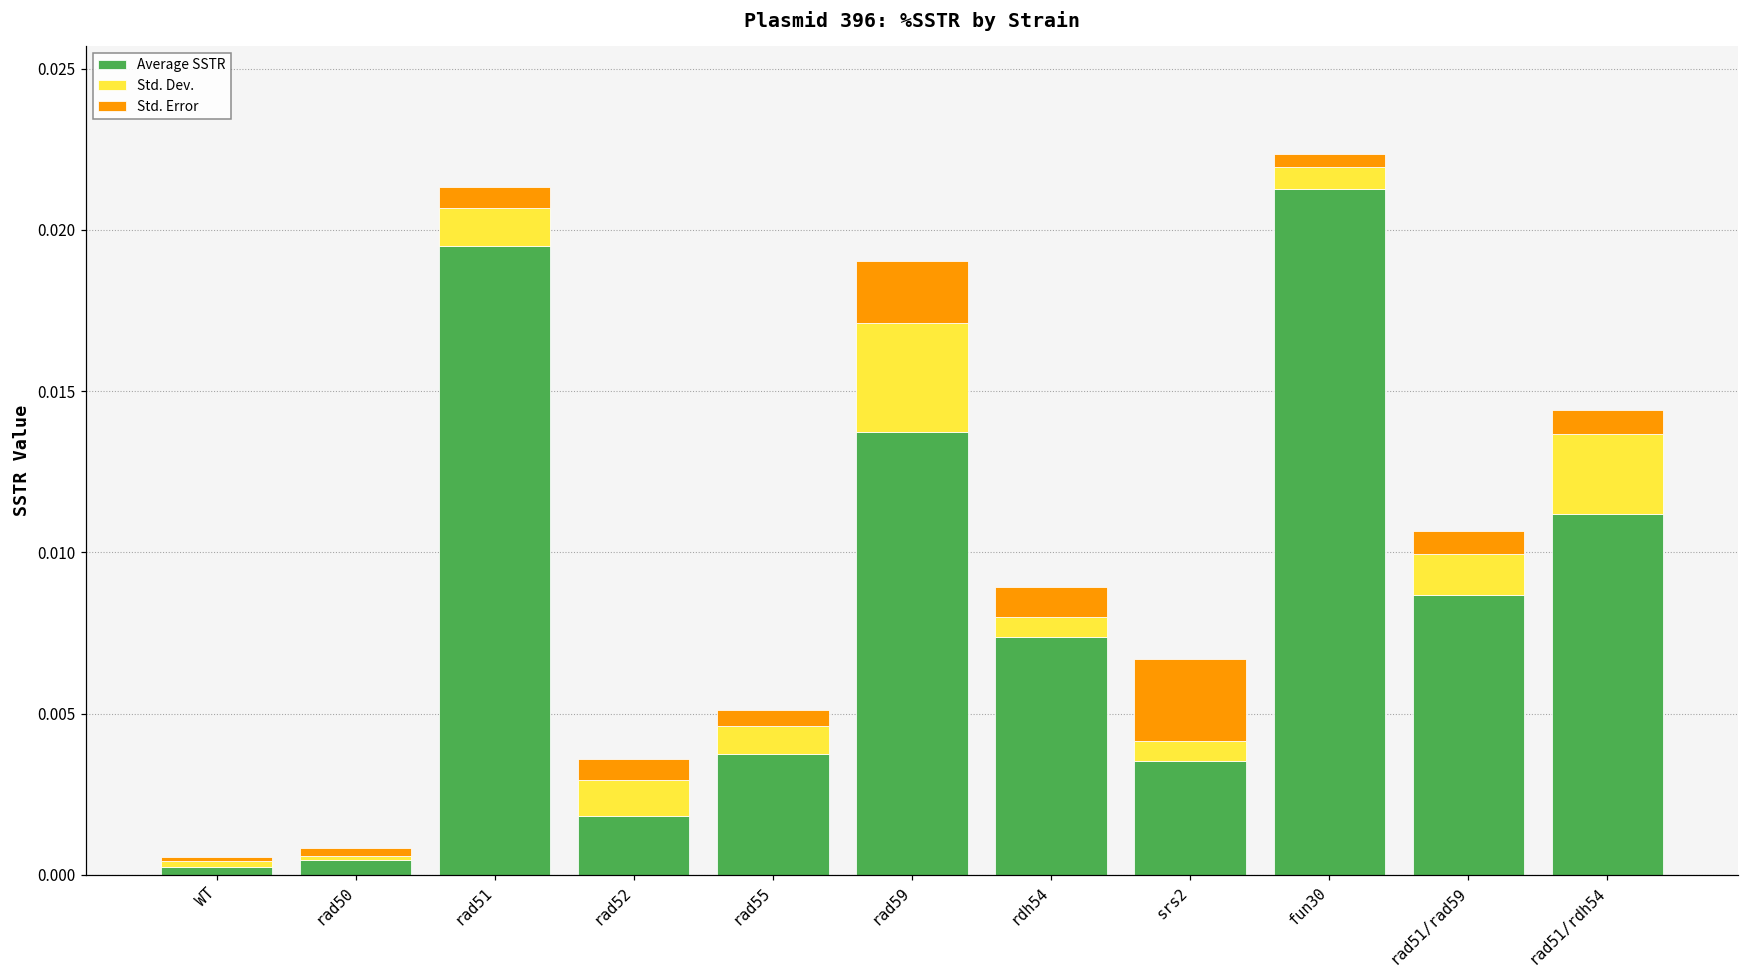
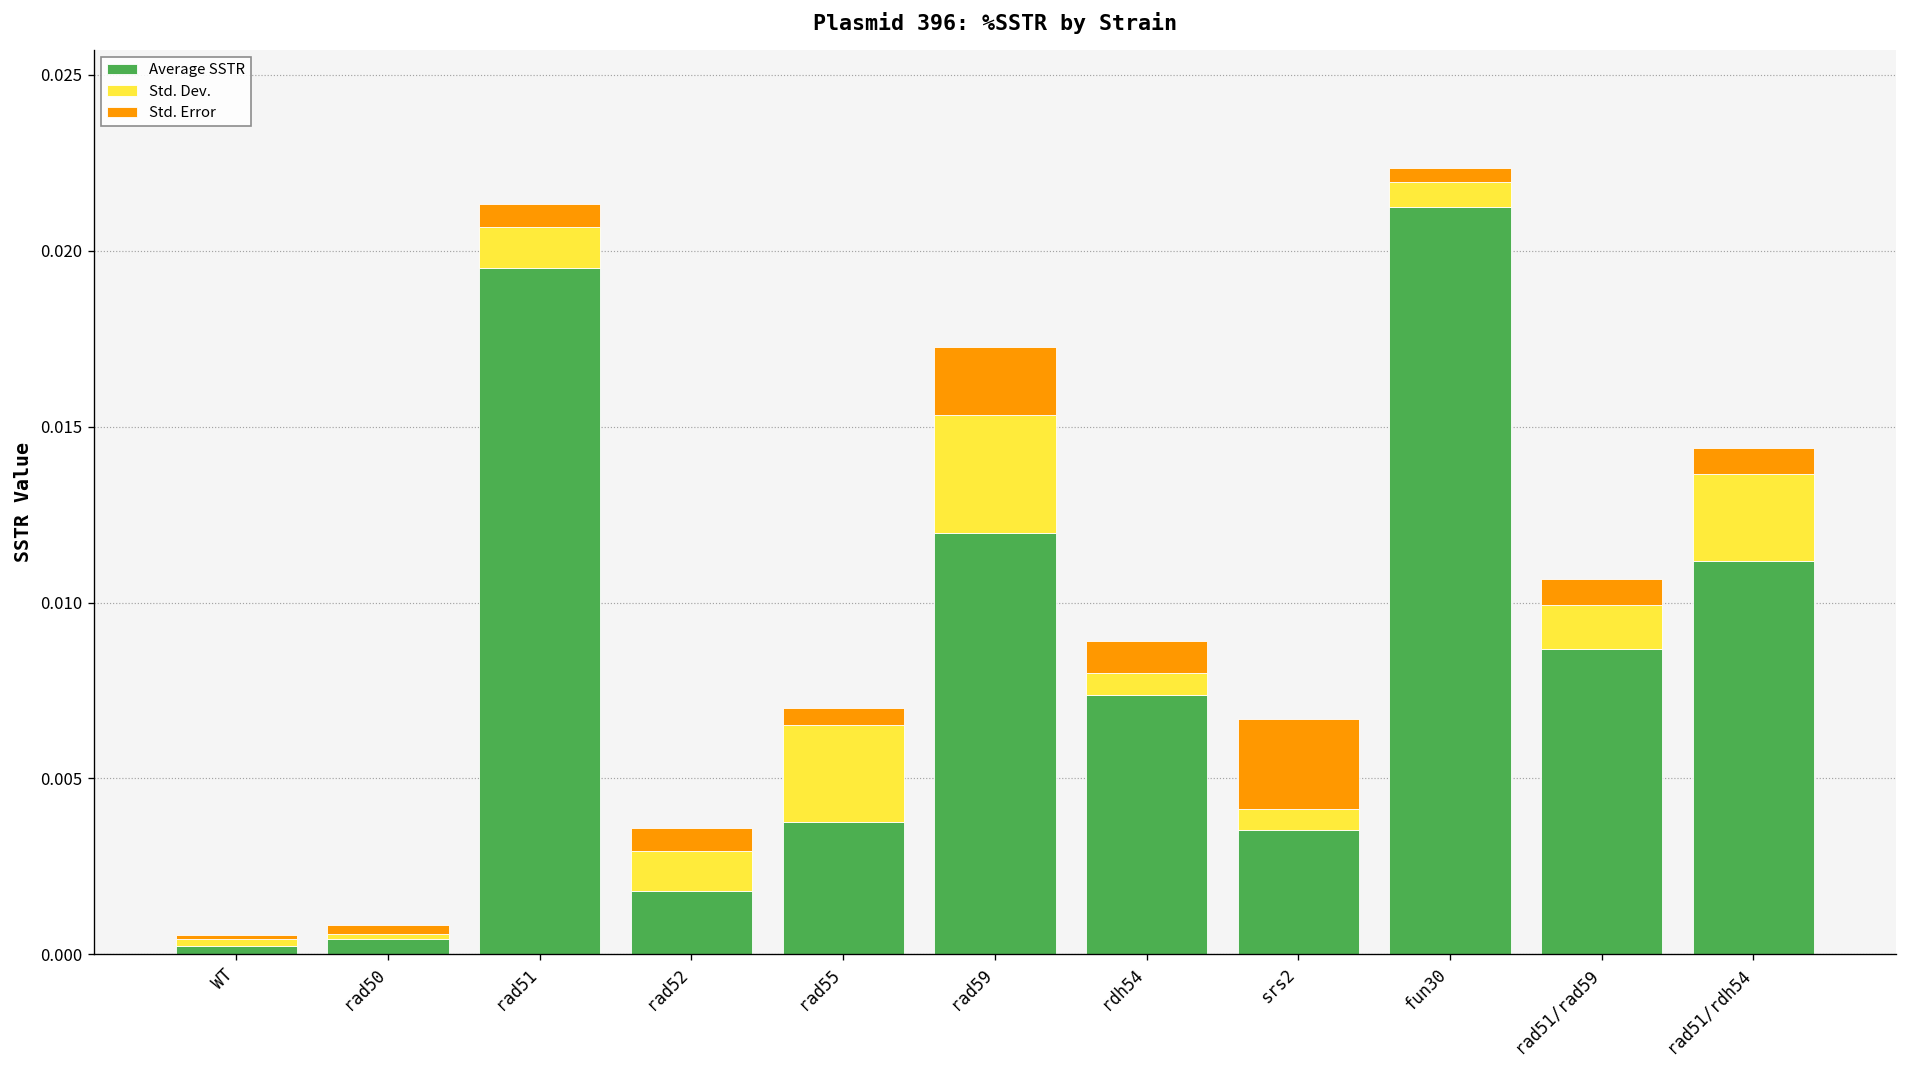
Std. Dev., rad55: 0.0009 -> 0.0027
Average SSTR, rad59: 0.0137 -> 0.0120
